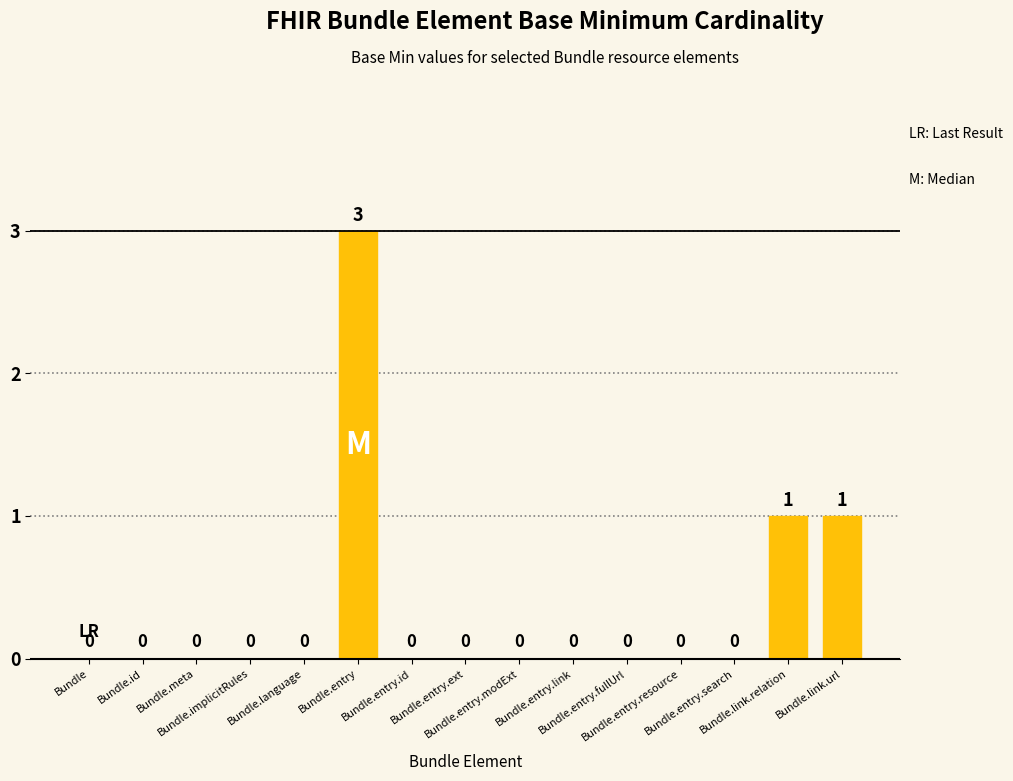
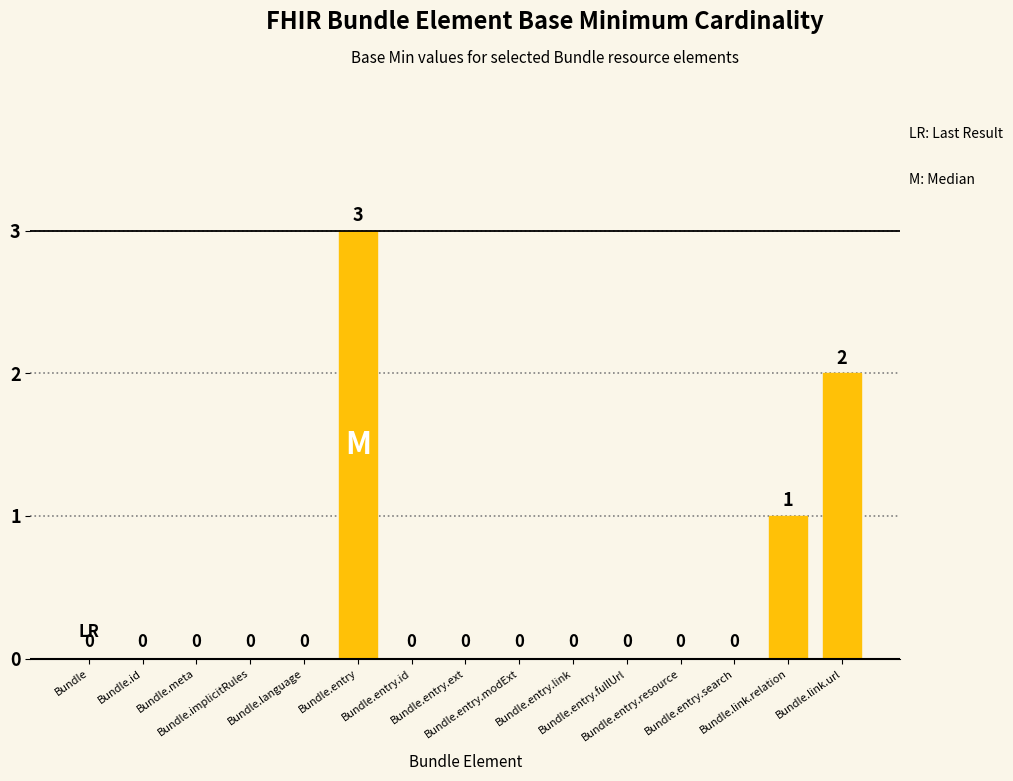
Bundle.link.url: 1 -> 2
